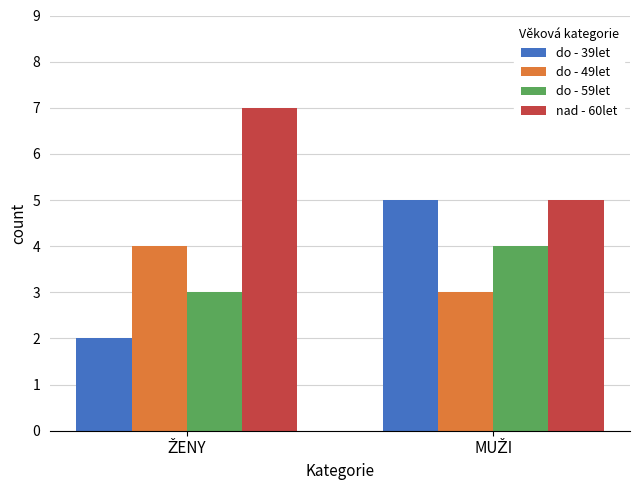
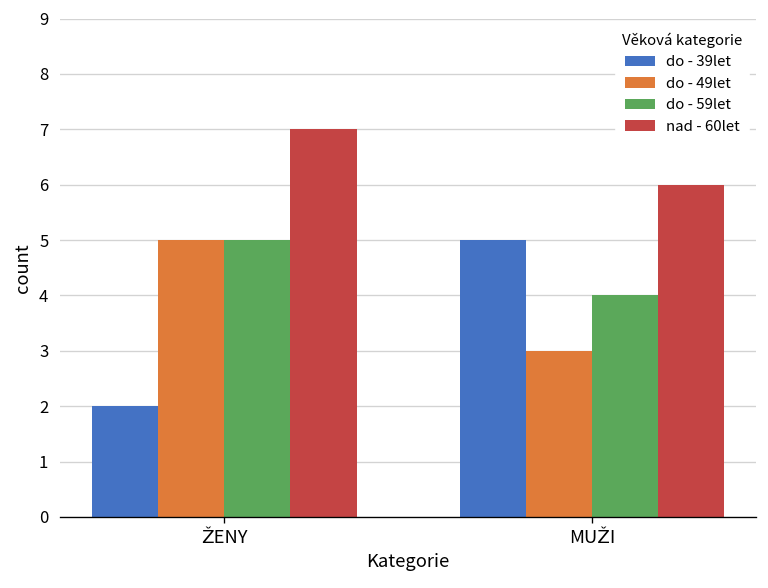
do - 49let, ŽENY: 4 -> 5
do - 59let, ŽENY: 3 -> 5
nad - 60let, MUŽI: 5 -> 6
